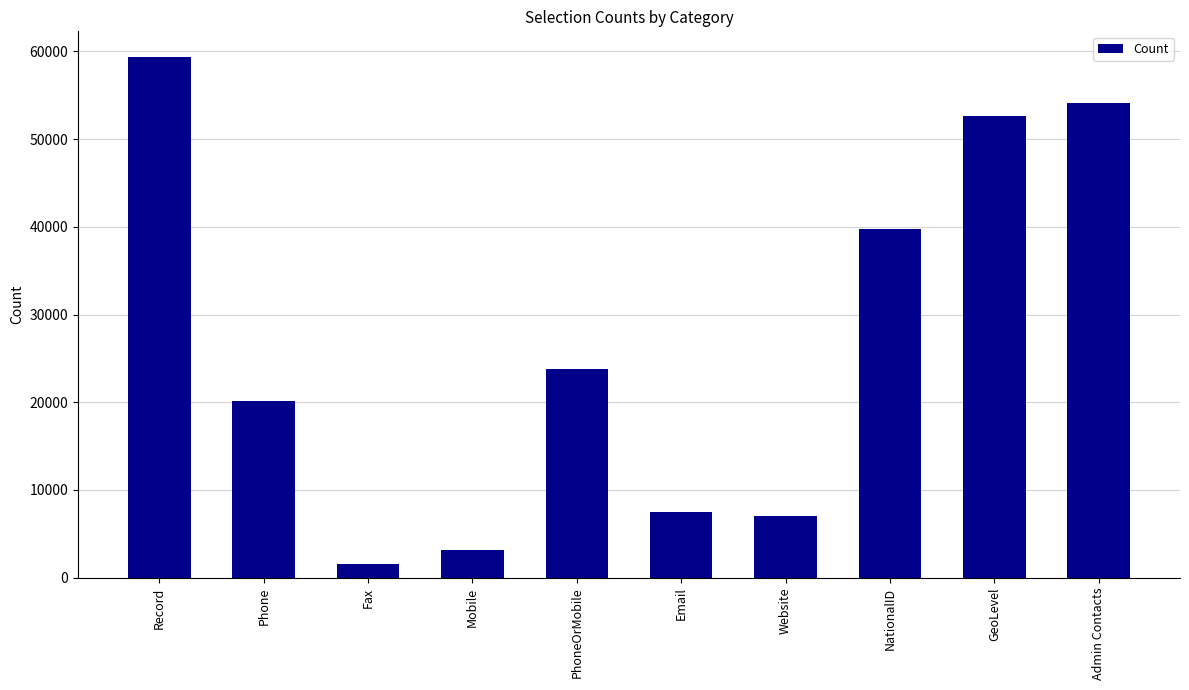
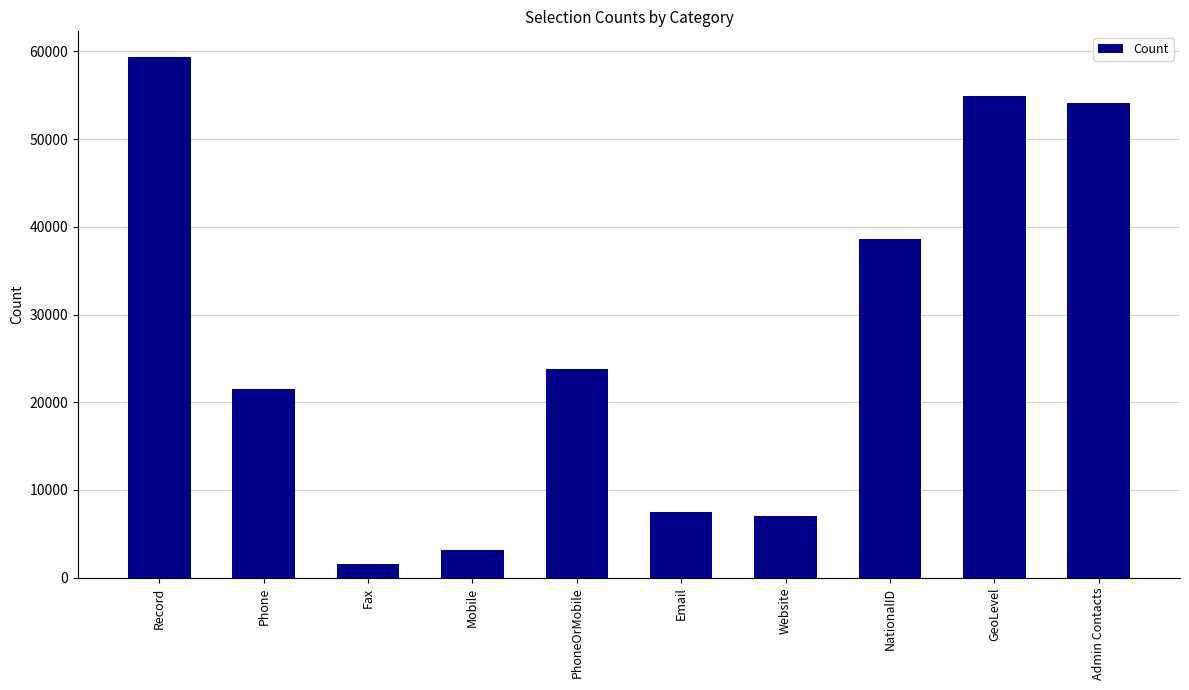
Phone: 20000 -> 21000
NationalID: 40000 -> 39000
GeoLevel: 53000 -> 55000
